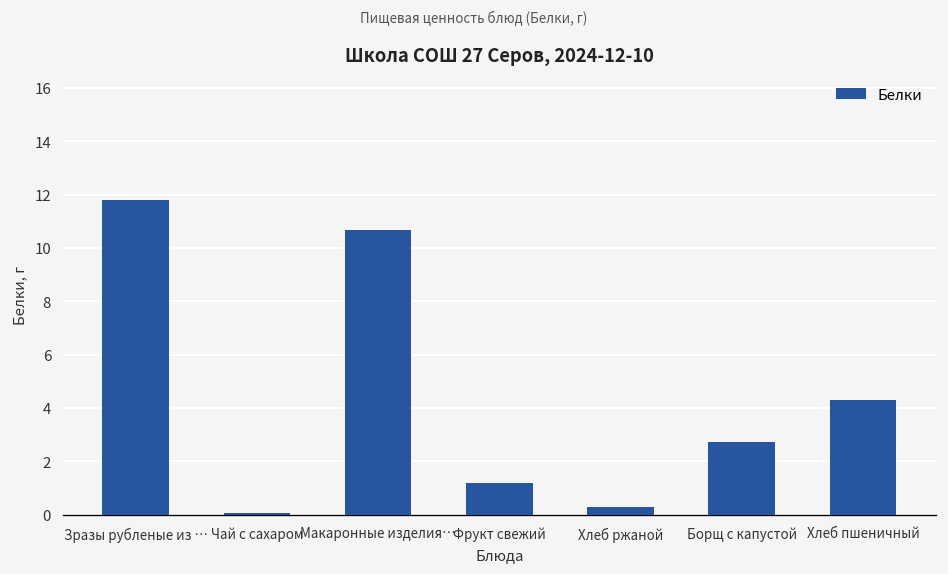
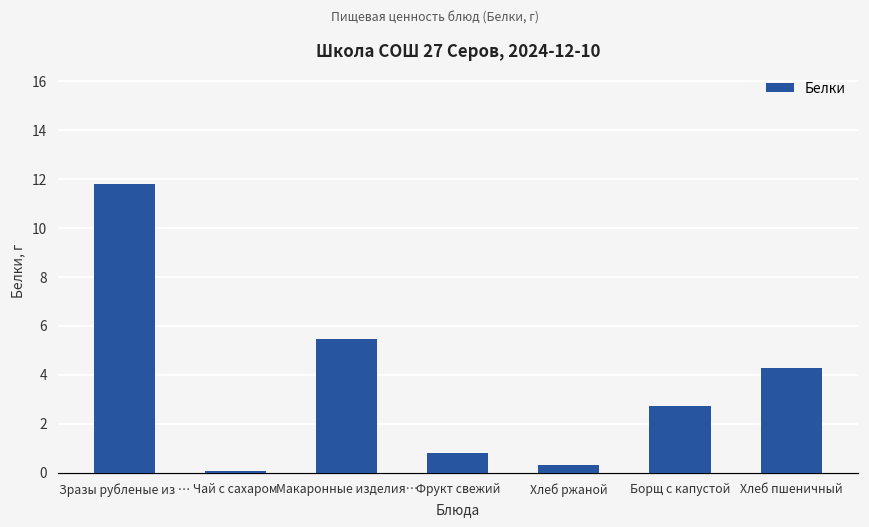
Макаронные изделия…: 10.7 -> 5.5
Фрукт свежий: 1.2 -> 0.8
